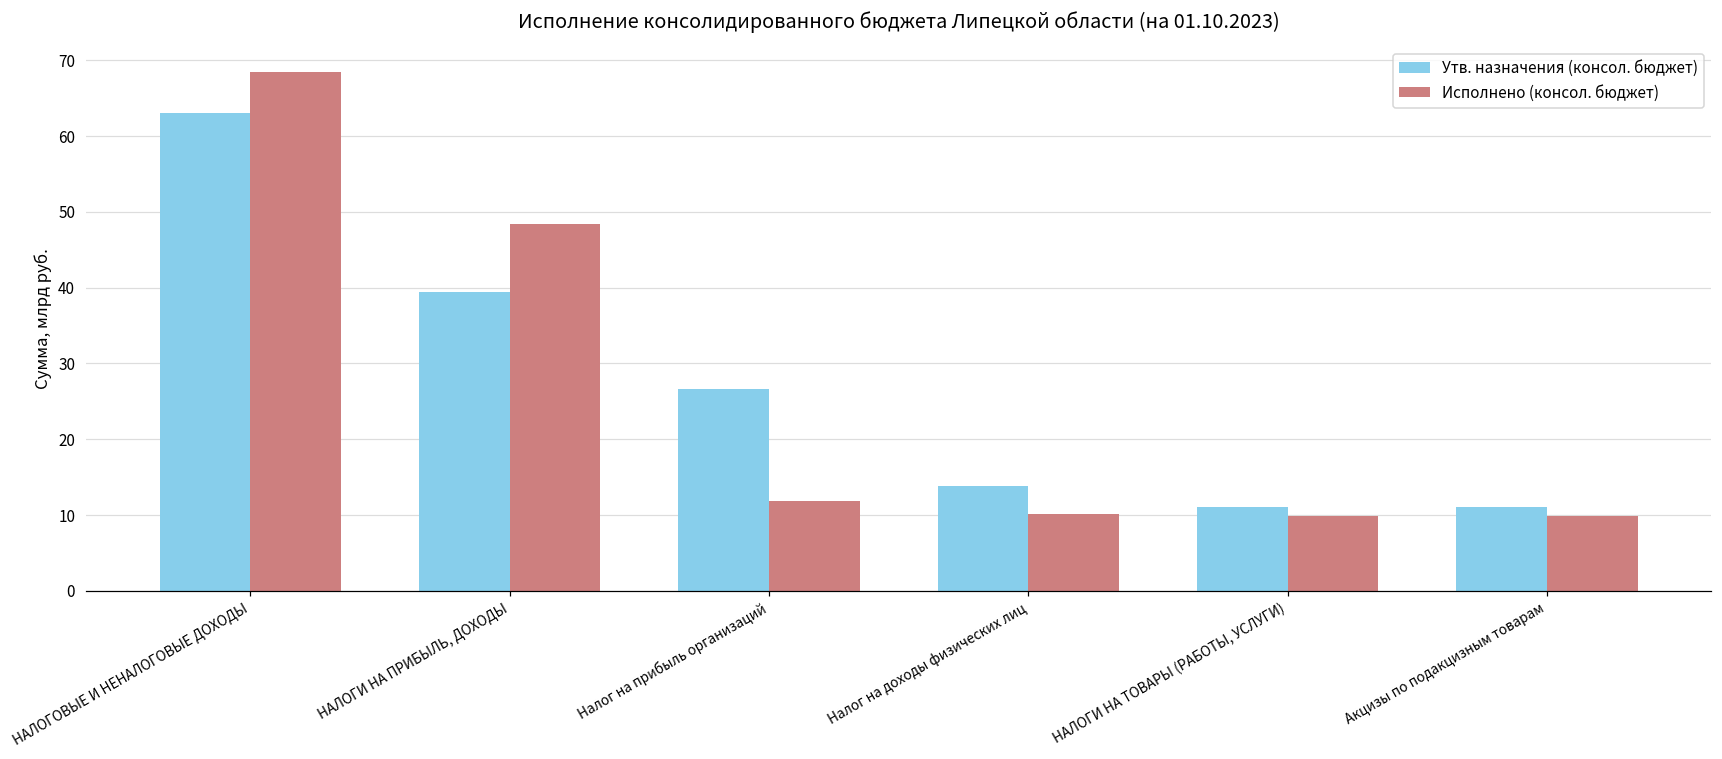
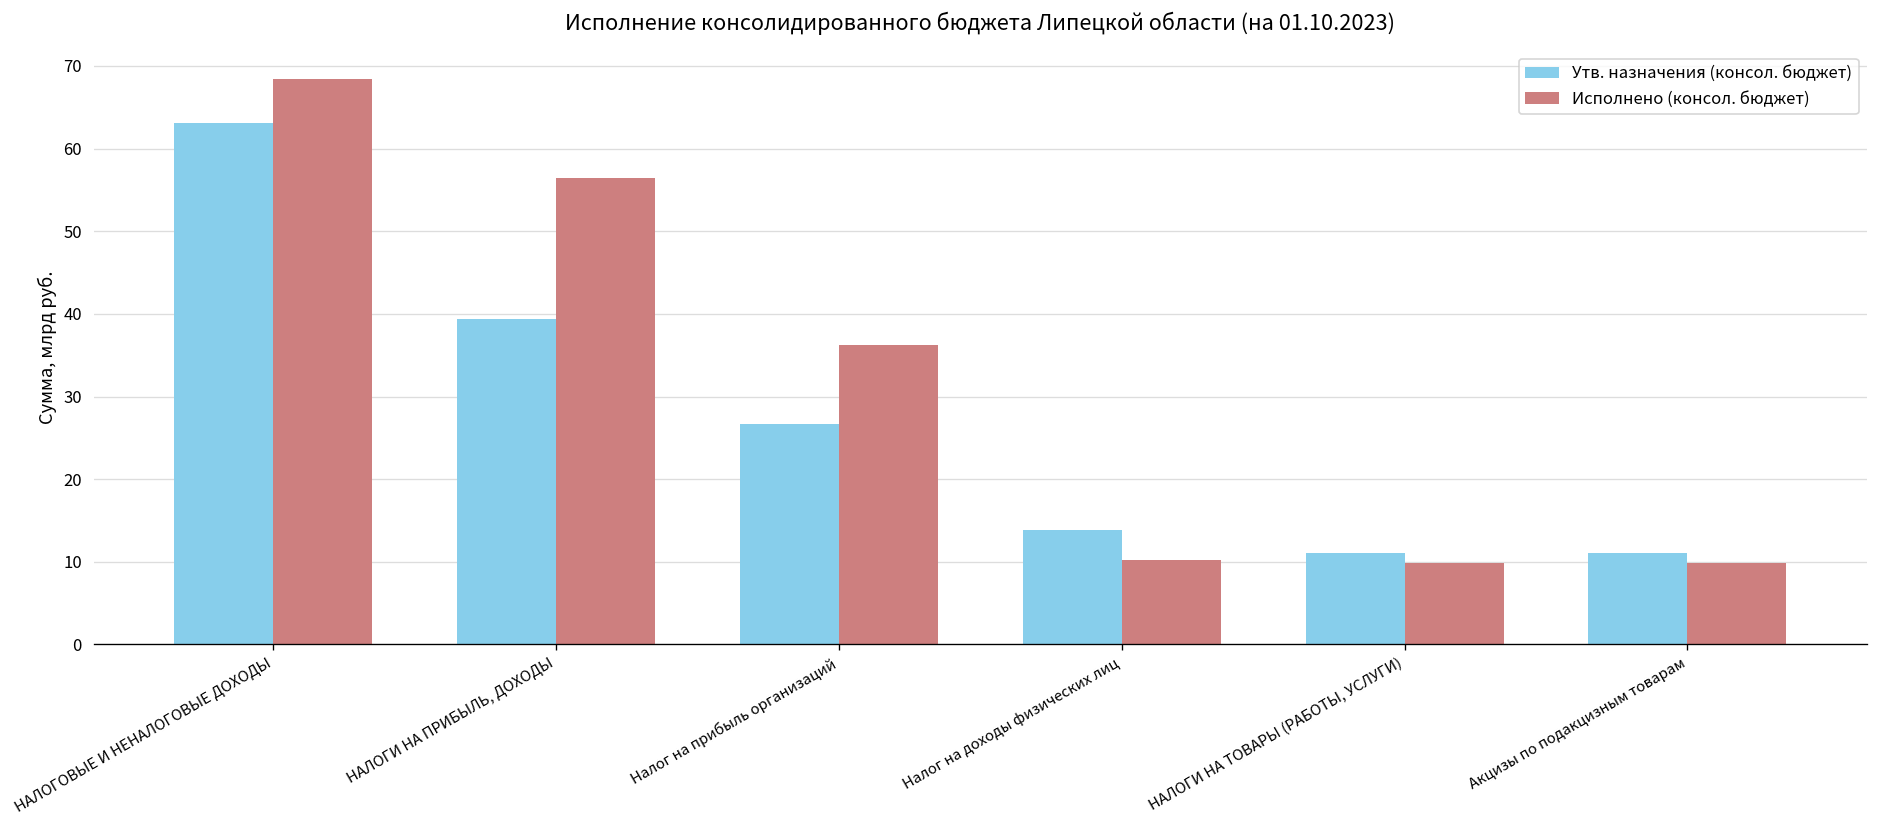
Исполнено (консол. бюджет), НАЛОГИ НА ПРИБЫЛЬ, ДОХОДЫ: 48 -> 56
Исполнено (консол. бюджет), Налог на прибыль организаций: 12 -> 36
